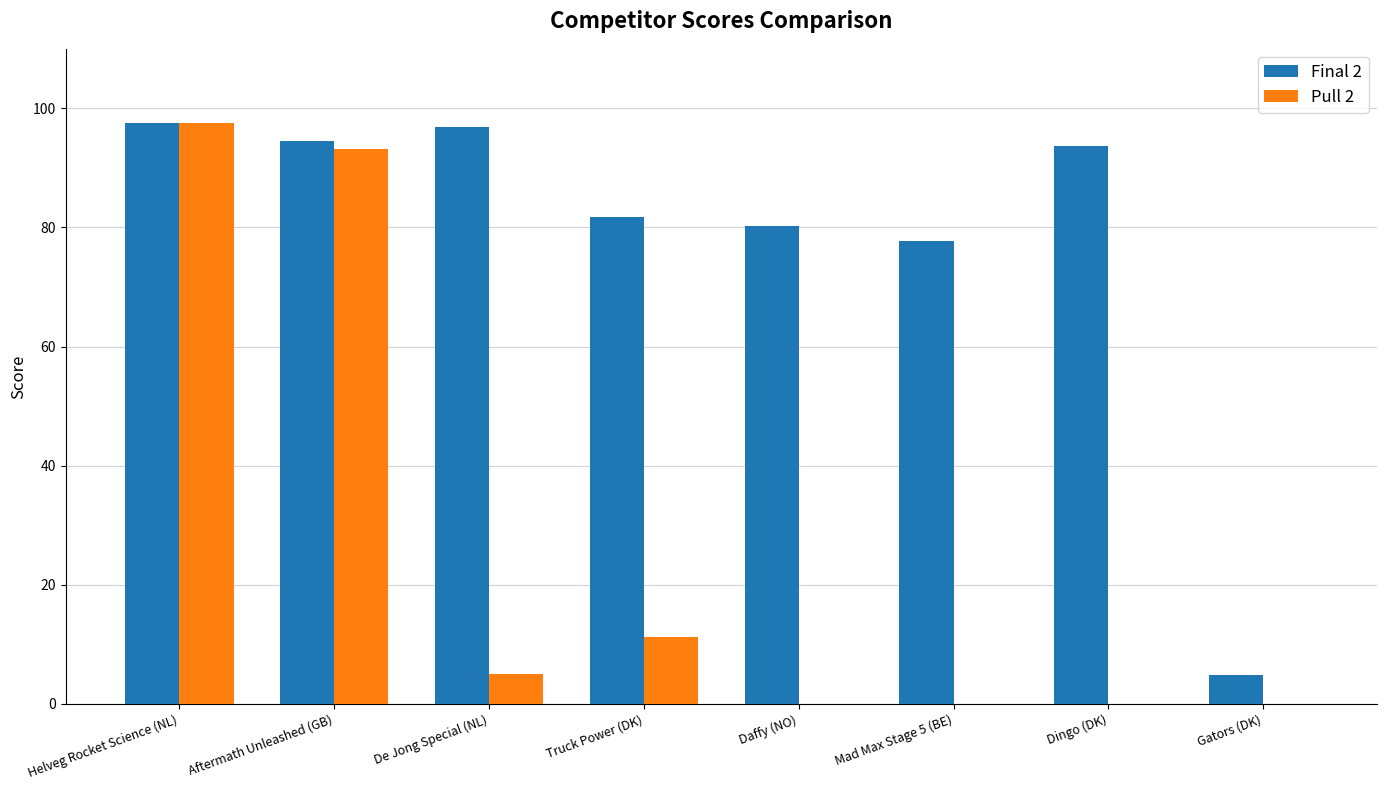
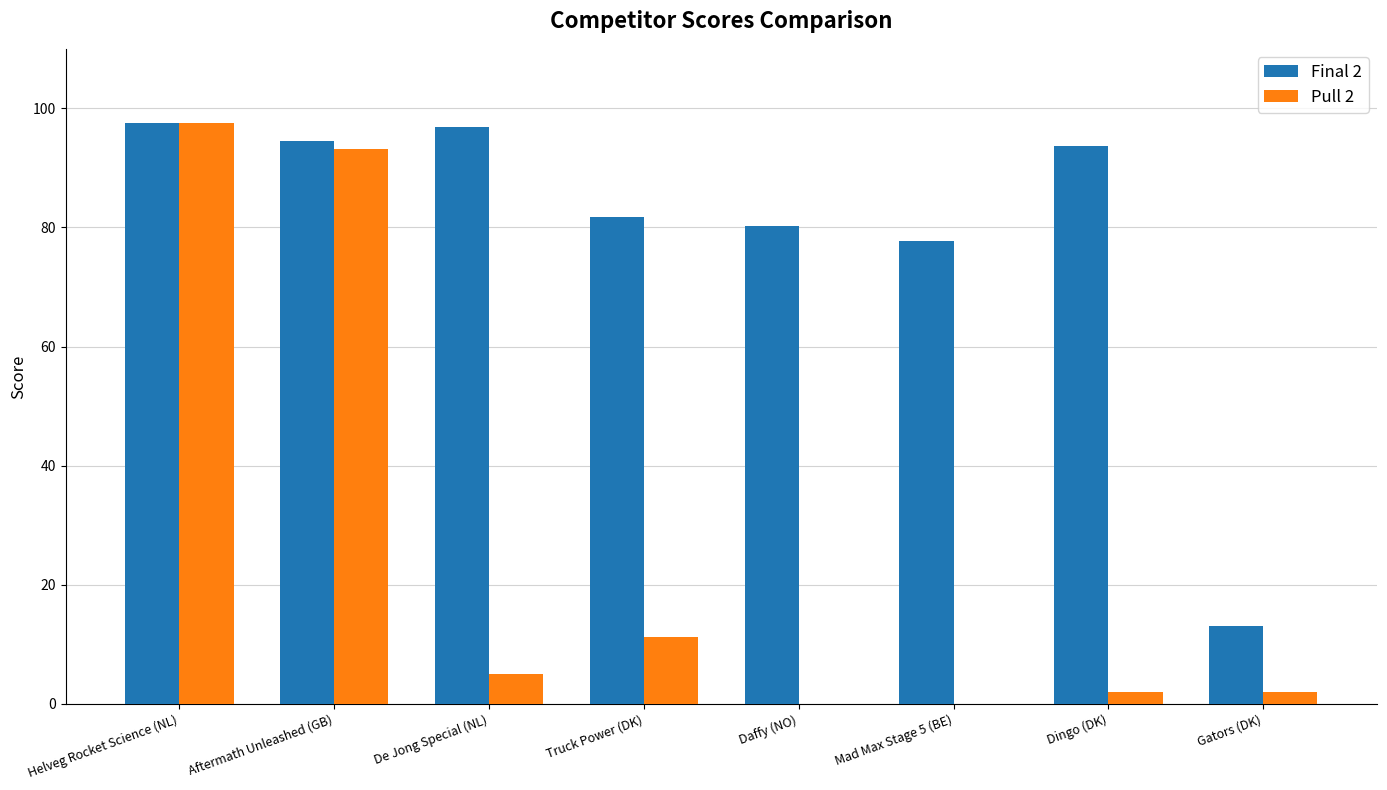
Pull 2, Dingo (DK): 0 -> 2
Final 2, Gators (DK): 5 -> 13
Pull 2, Gators (DK): 0 -> 2
